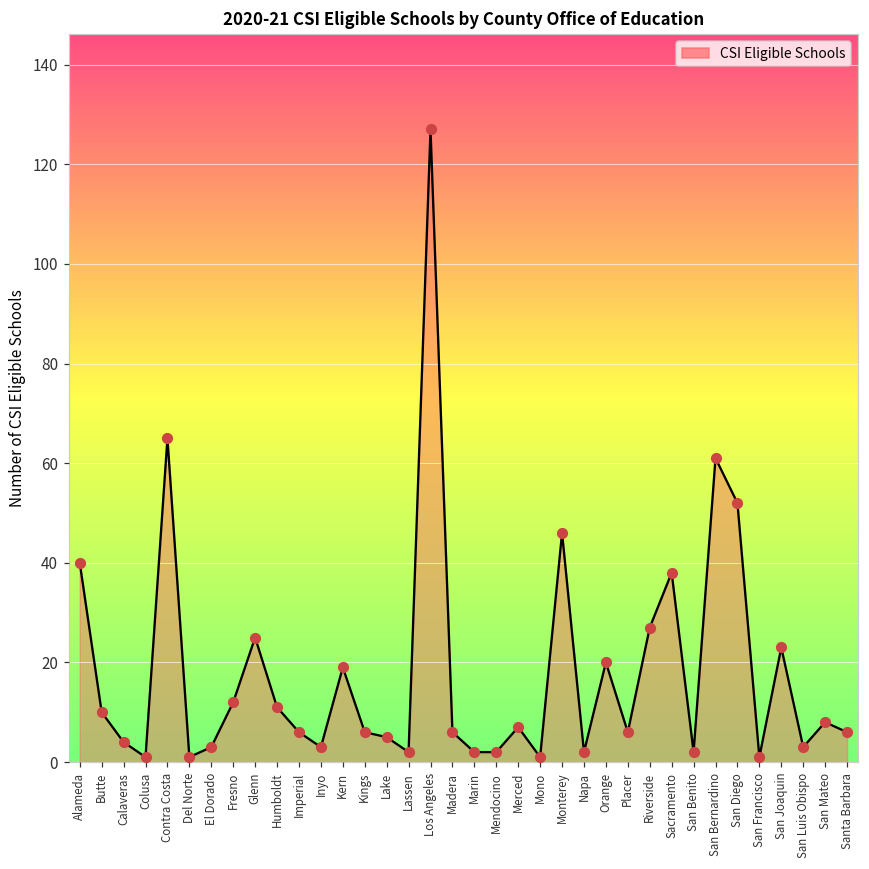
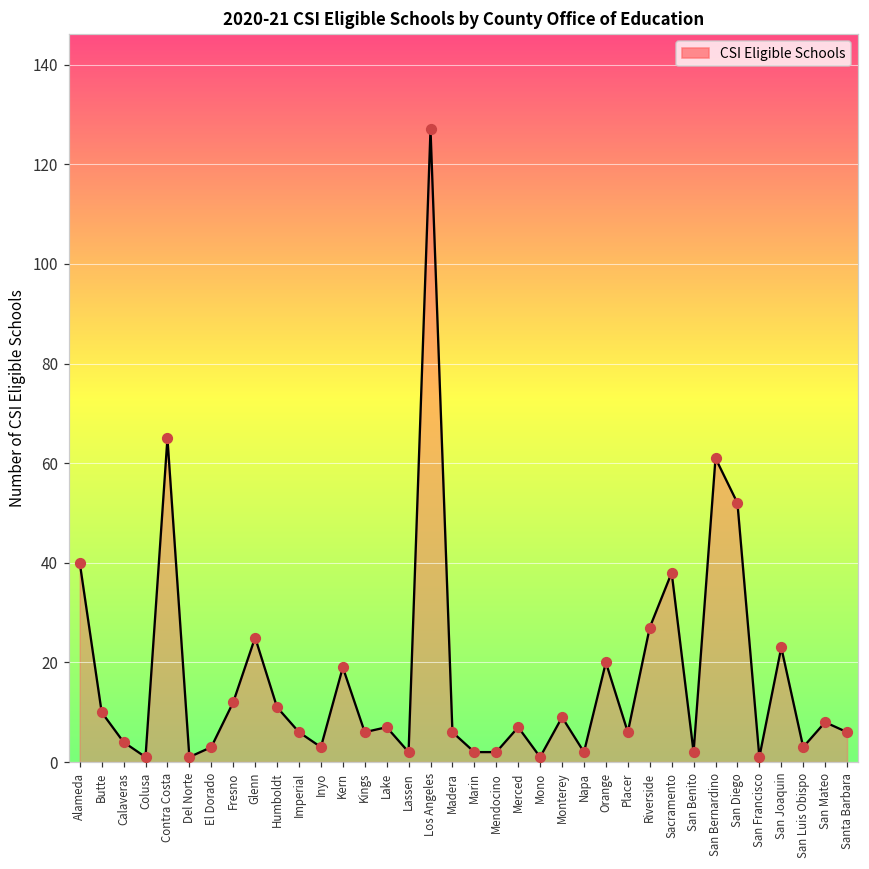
Lake: 5 -> 7
Monterey: 46 -> 9
